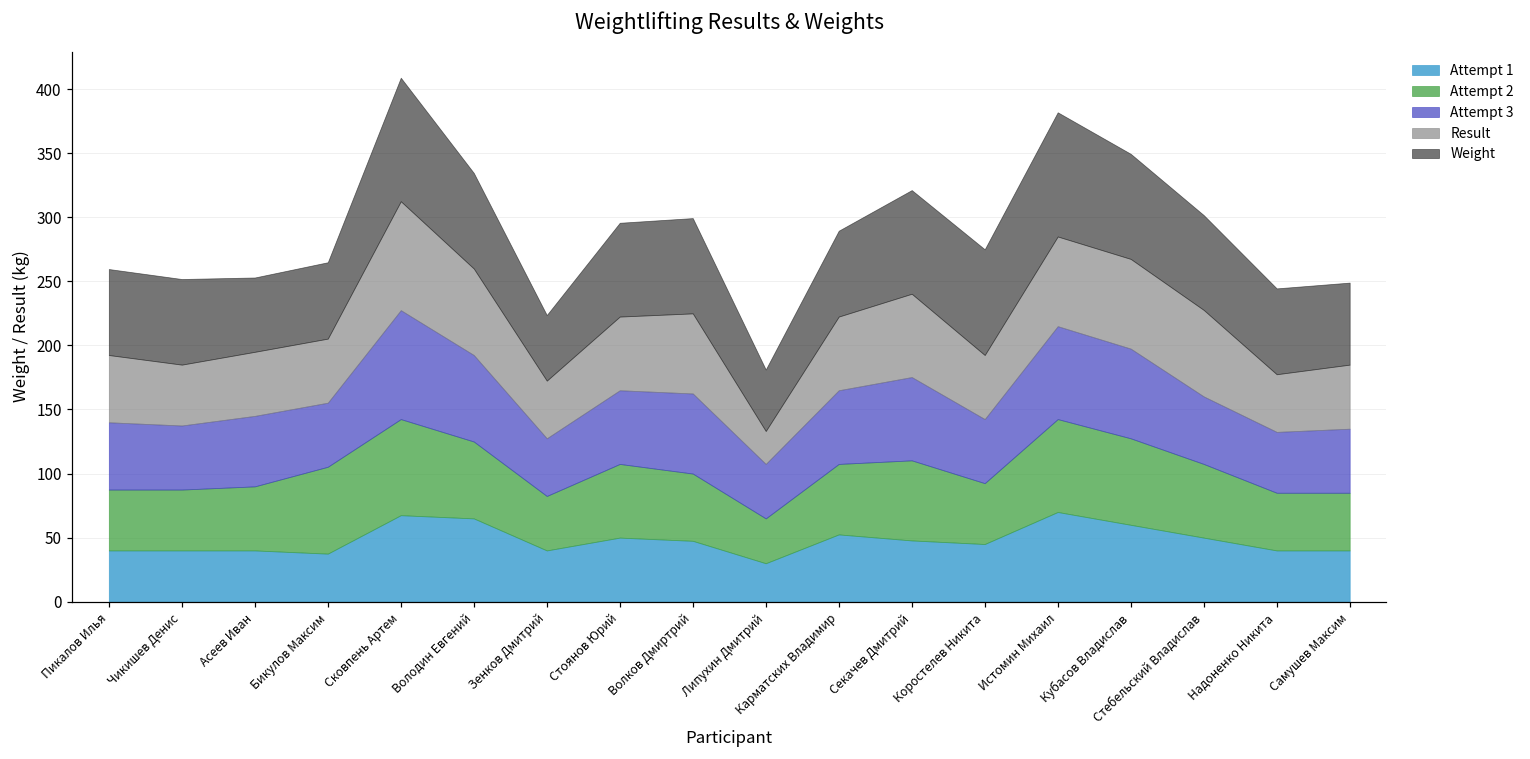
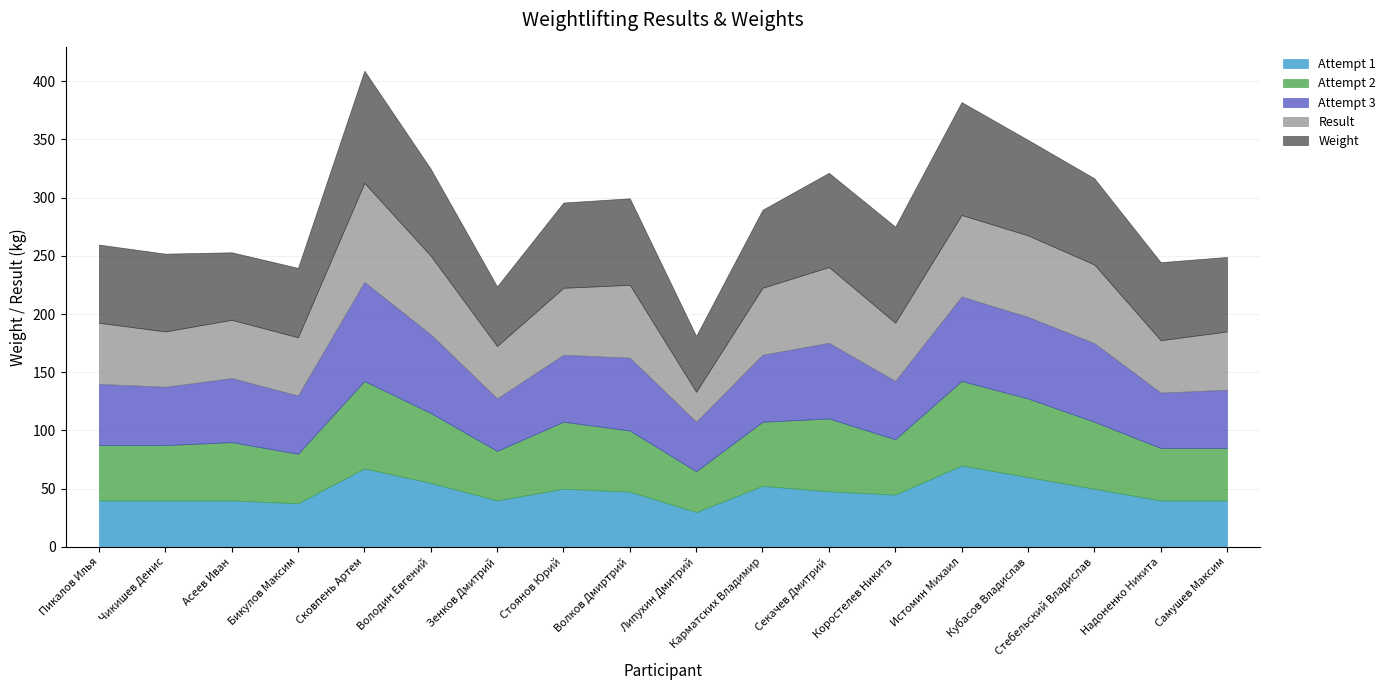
Attempt 2, Бикулов Максим: 68 -> 43
Attempt 1, Володин Евгений: 65 -> 55
Attempt 3, Стебельский Владислав: 53 -> 68
